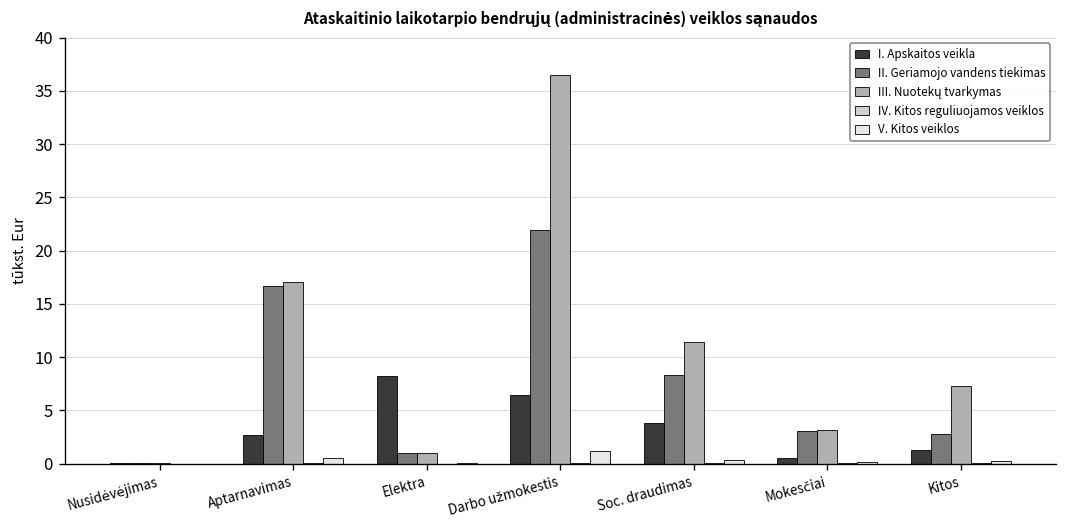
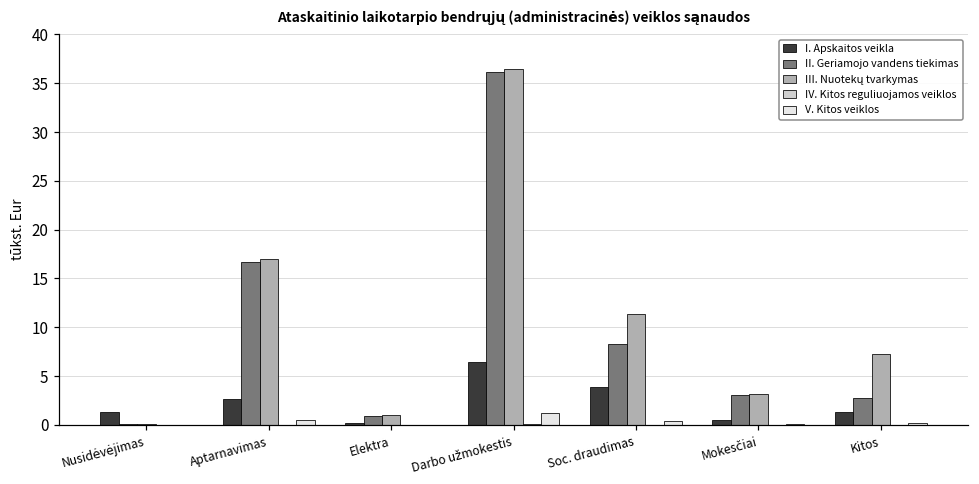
I. Apskaitos veikla, Nusidėvėjimas: 0 -> 1
I. Apskaitos veikla, Elektra: 8 -> 0
II. Geriamojo vandens tiekimas, Darbo užmokestis: 22 -> 36
